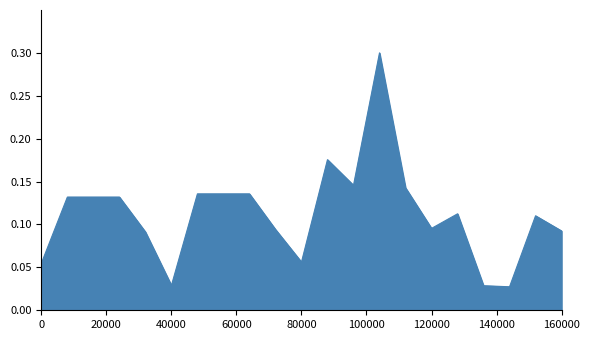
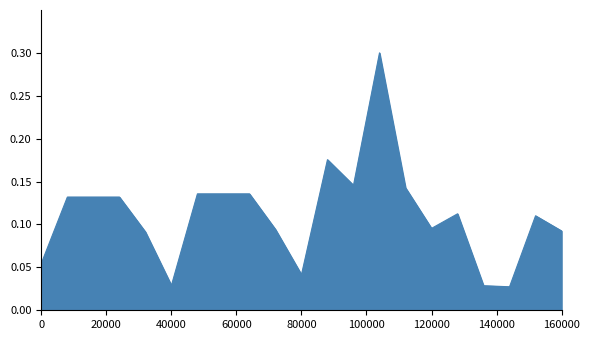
80000: 0.06 -> 0.04
